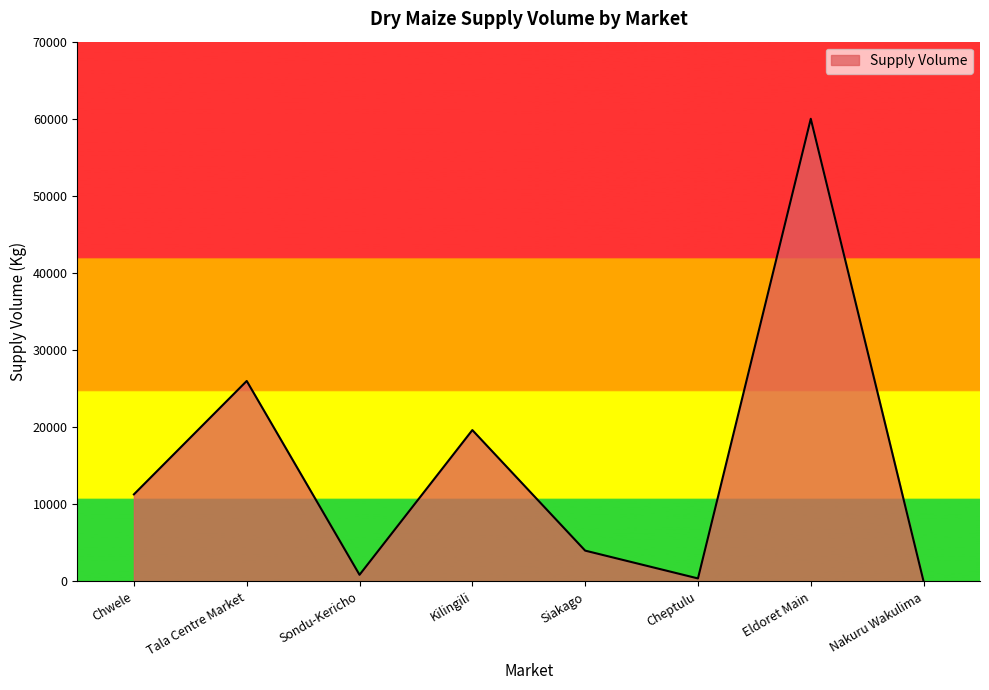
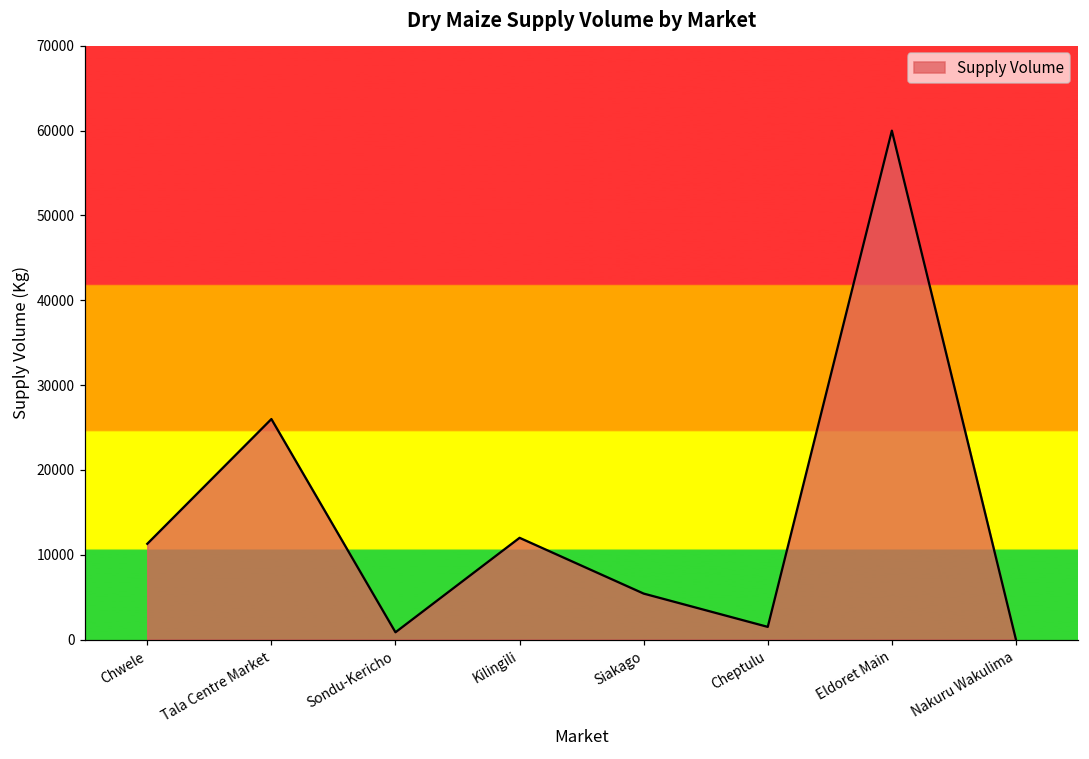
Kilingili: 20000 -> 12000
Siakago: 4000 -> 5000
Cheptulu: 0 -> 2000
